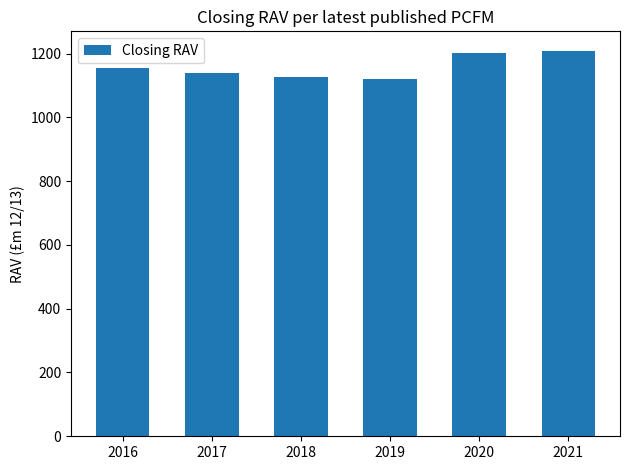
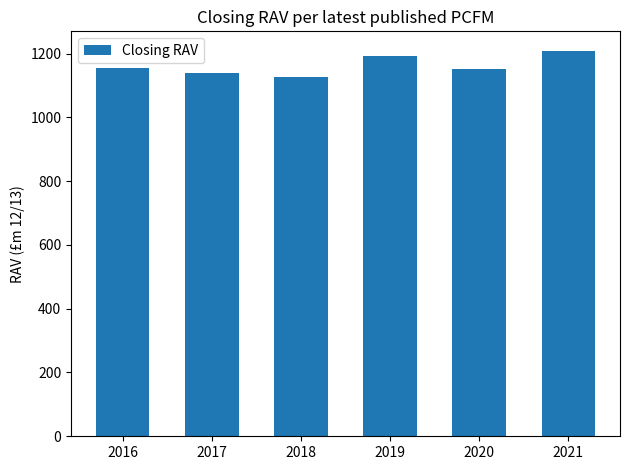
2019: 1120 -> 1190
2020: 1200 -> 1150
